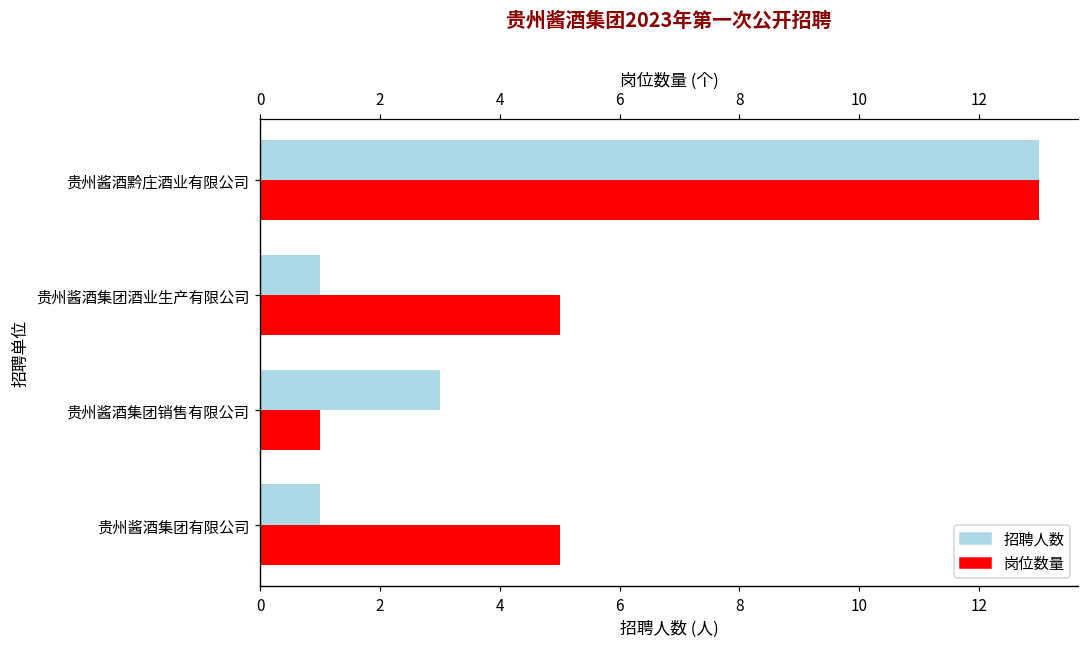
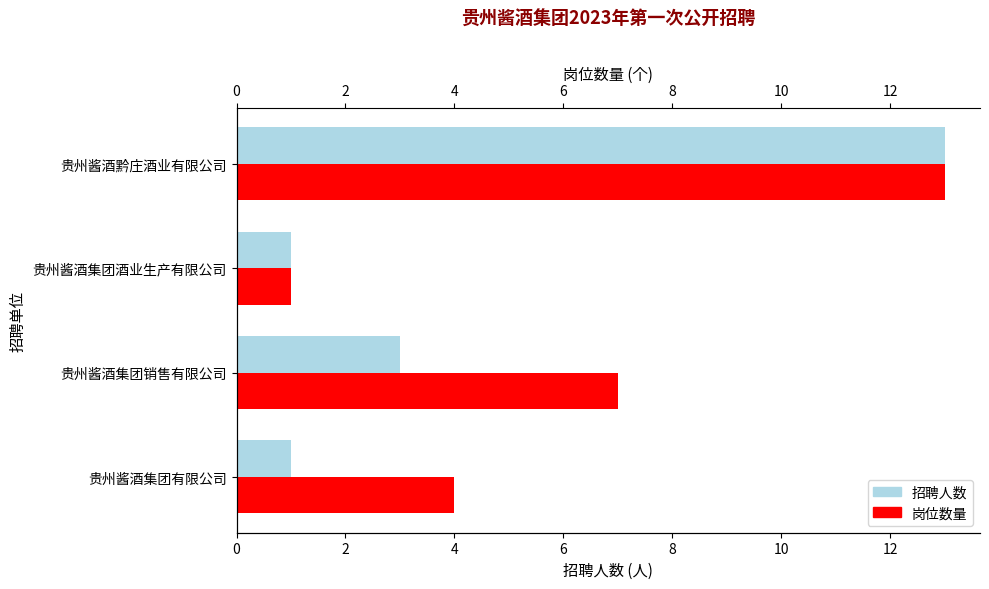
岗位数量, 贵州酱酒集团酒业生产有限公司: 5 -> 1
岗位数量, 贵州酱酒集团销售有限公司: 1 -> 7
岗位数量, 贵州酱酒集团有限公司: 5 -> 4
